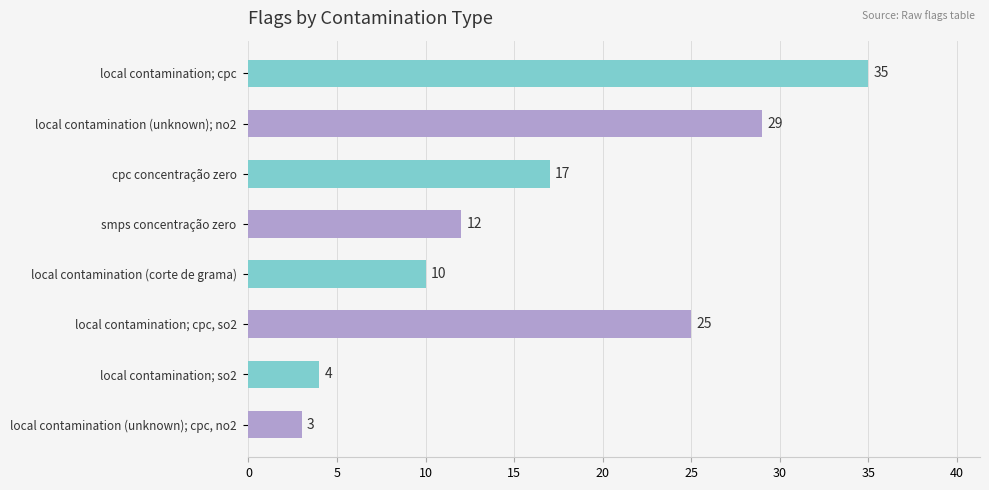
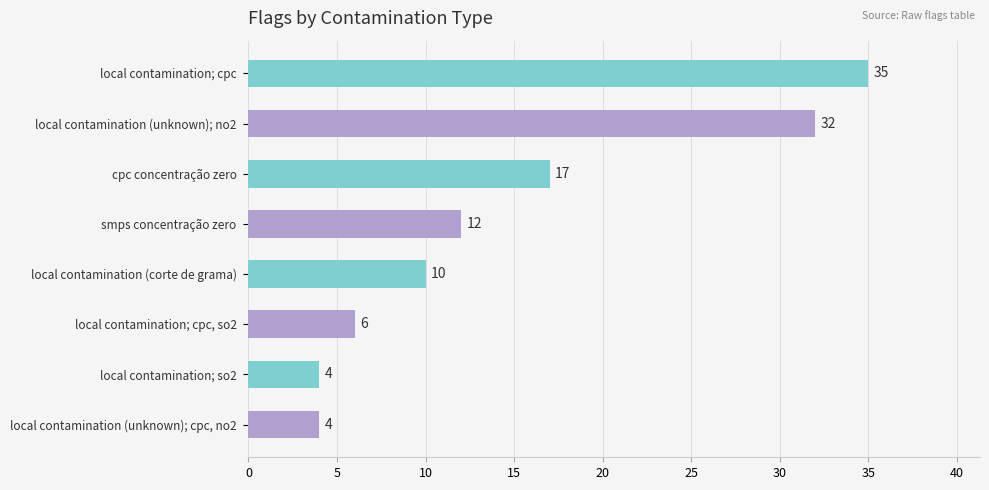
local contamination (unknown); no2: 29 -> 32
local contamination; cpc, so2: 25 -> 6
local contamination (unknown); cpc, no2: 3 -> 4
